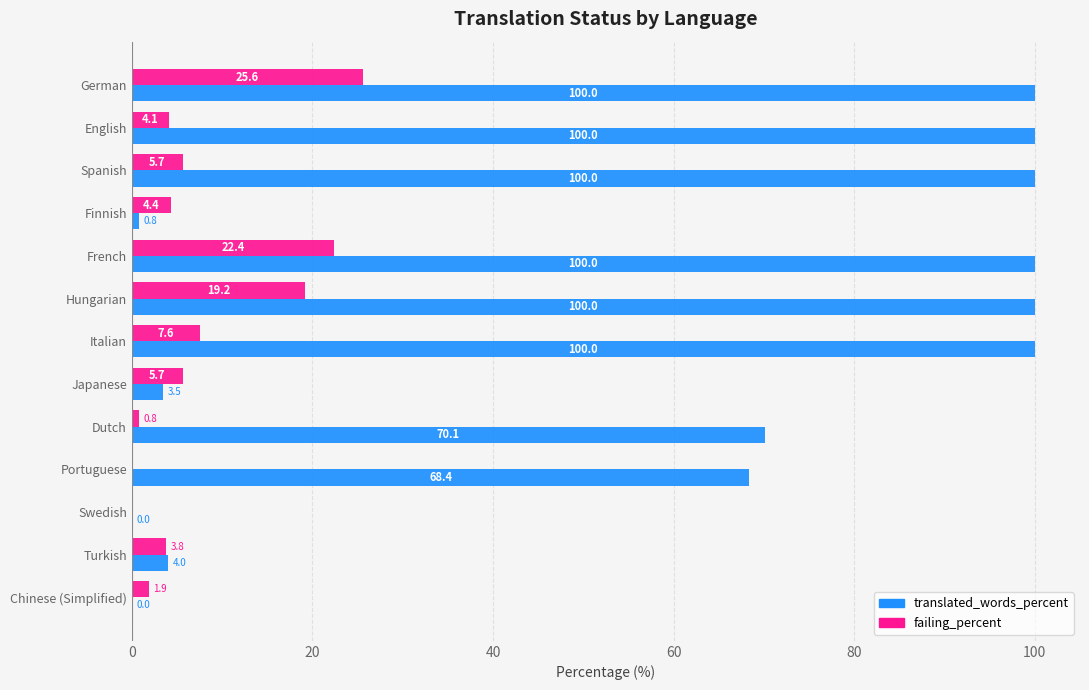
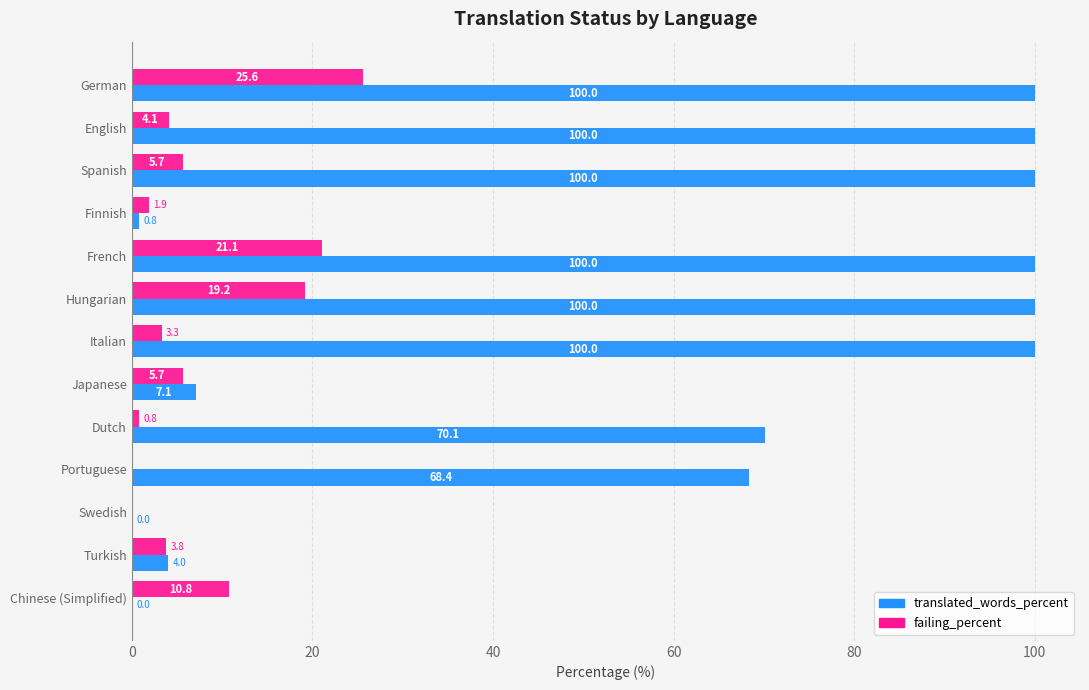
failing_percent, Finnish: 4.4 -> 1.9
failing_percent, French: 22.4 -> 21.1
failing_percent, Italian: 7.6 -> 3.3
translated_words_percent, Japanese: 3.5 -> 7.1
failing_percent, Chinese (Simplified): 1.9 -> 10.8
